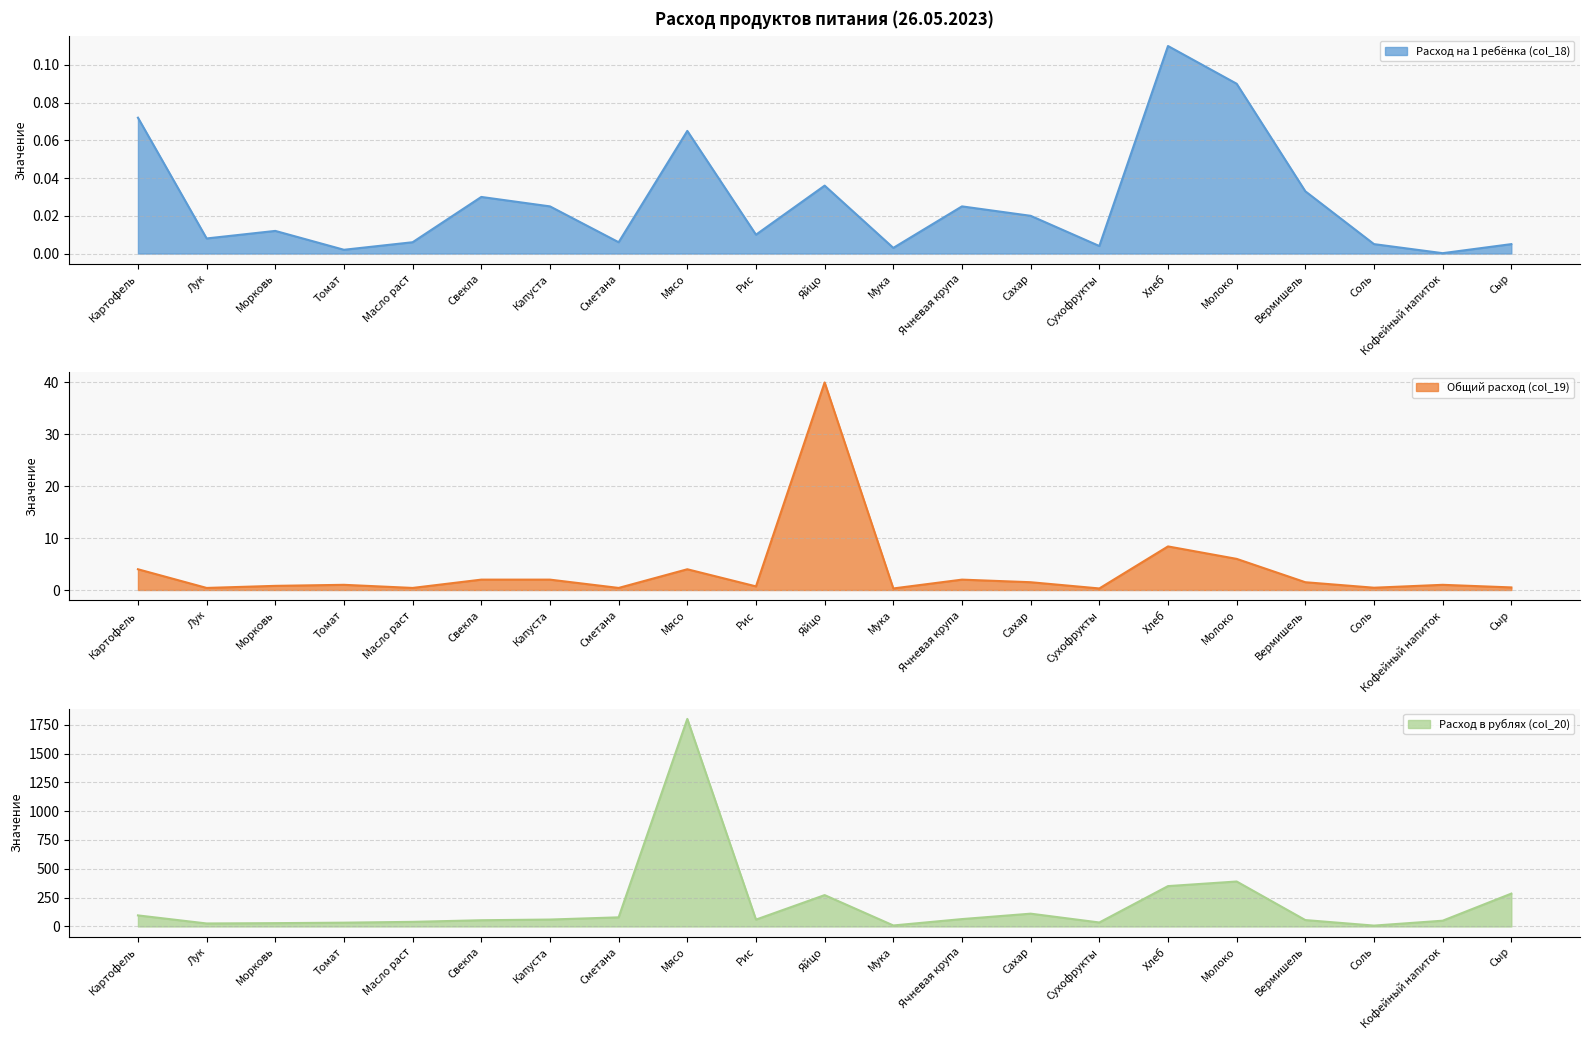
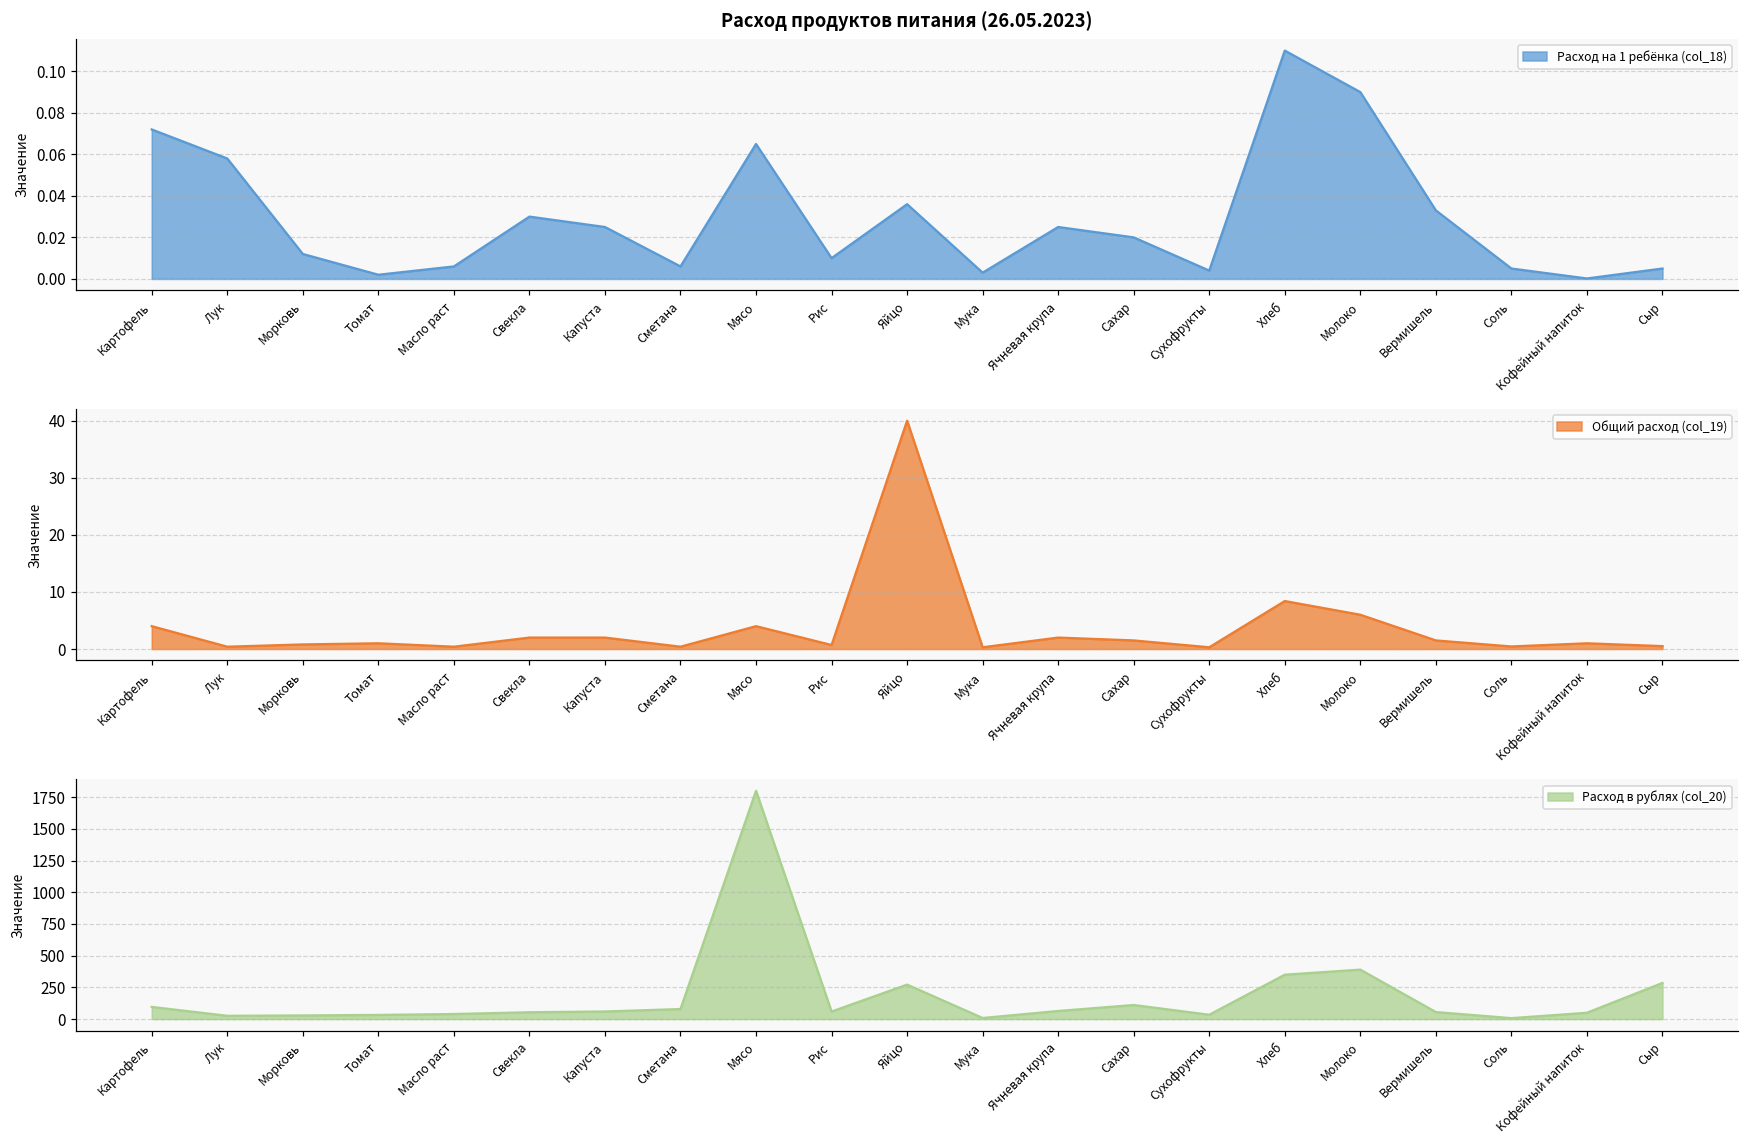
Расход продуктов питания (26.05.2023), Лук: 0.008 -> 0.058
